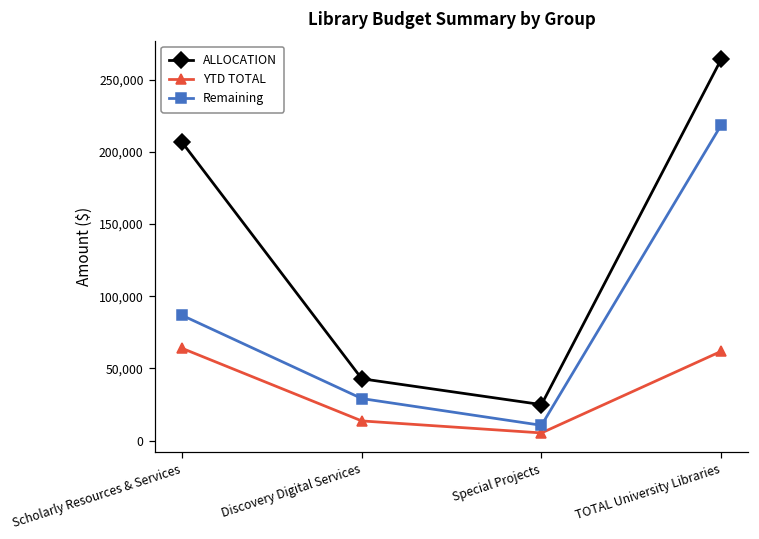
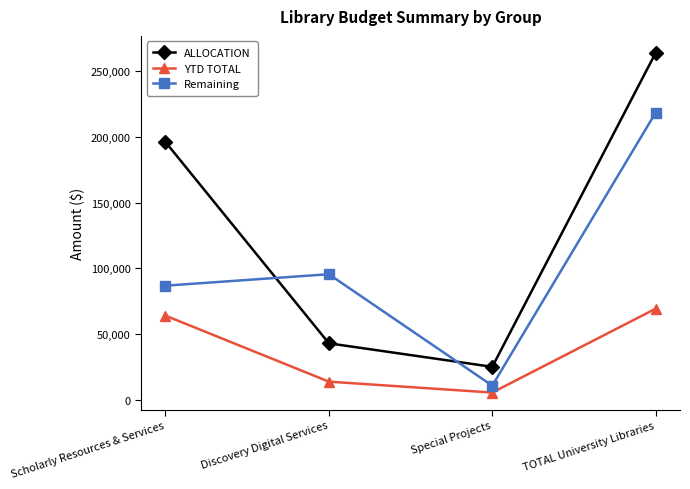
ALLOCATION, Scholarly Resources & Services: 207,000 -> 196,000
Remaining, Discovery Digital Services: 29,000 -> 96,000
YTD TOTAL, TOTAL University Libraries: 62,000 -> 69,000
